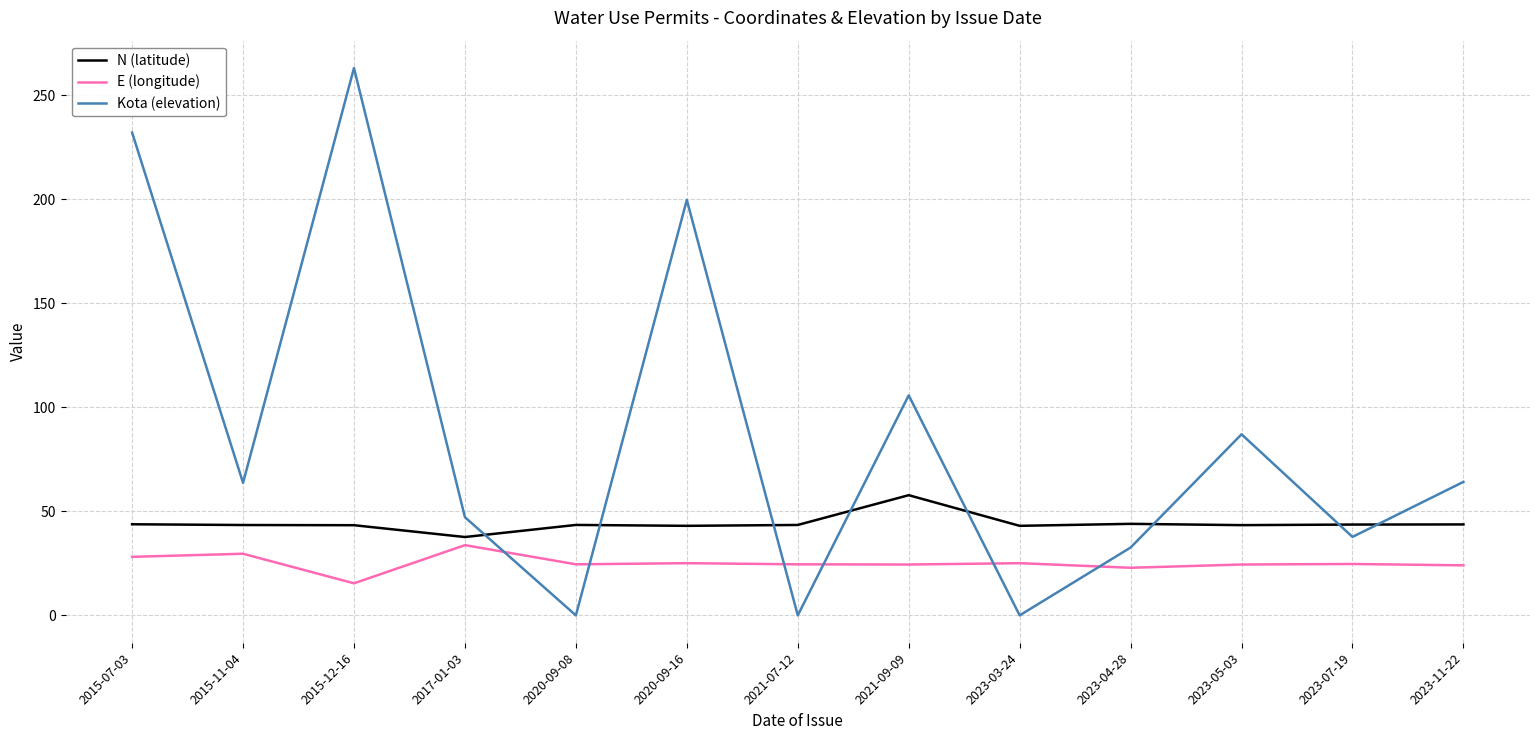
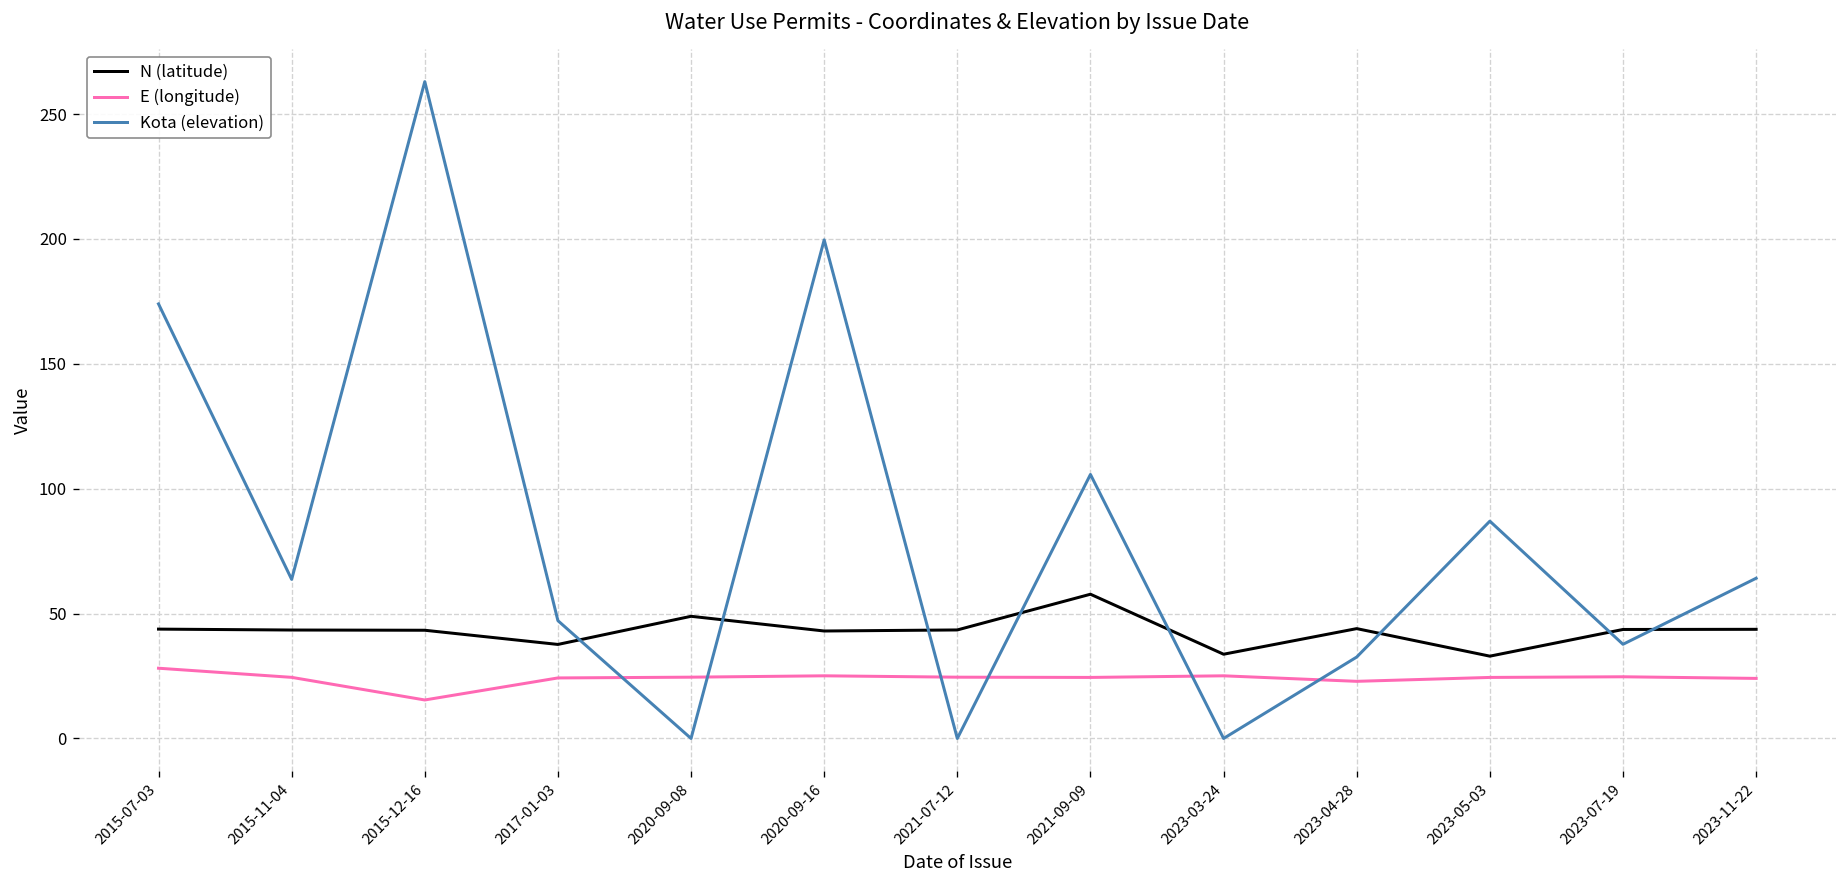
Kota (elevation), 2015-07-03: 232 -> 174
E (longitude), 2015-11-04: 30 -> 24
E (longitude), 2017-01-03: 34 -> 24
N (latitude), 2020-09-08: 43 -> 49
N (latitude), 2023-03-24: 43 -> 34
N (latitude), 2023-05-03: 43 -> 33
